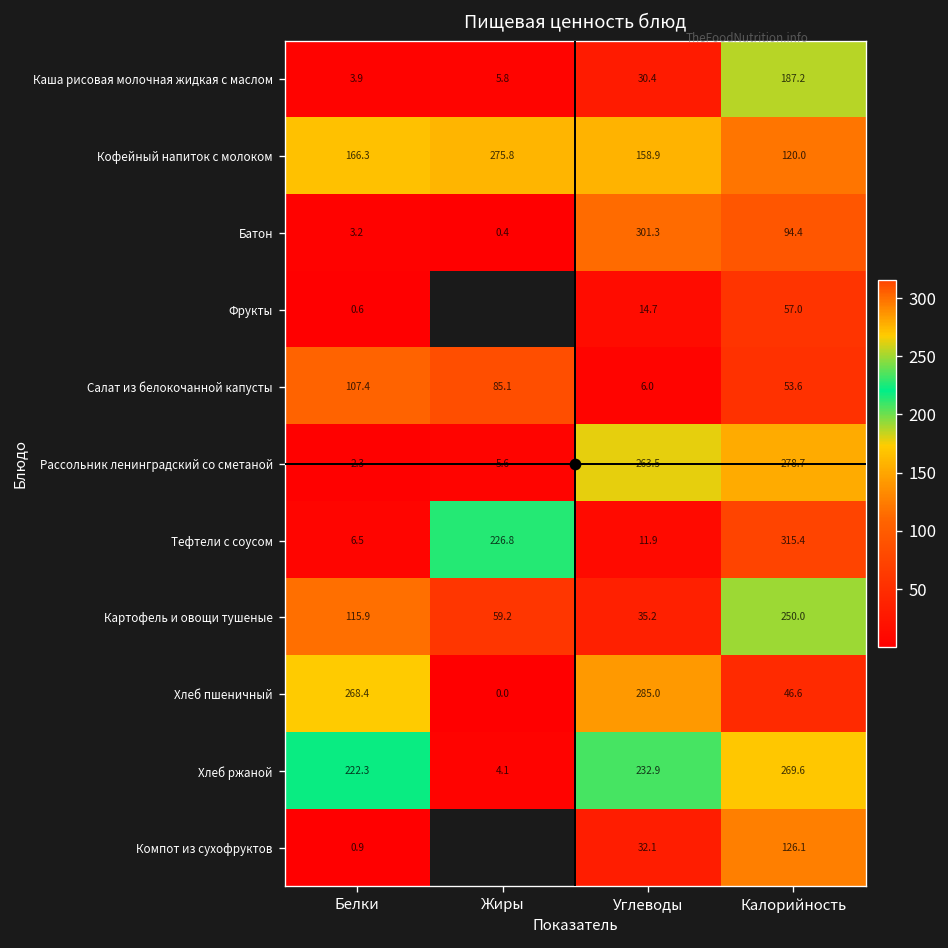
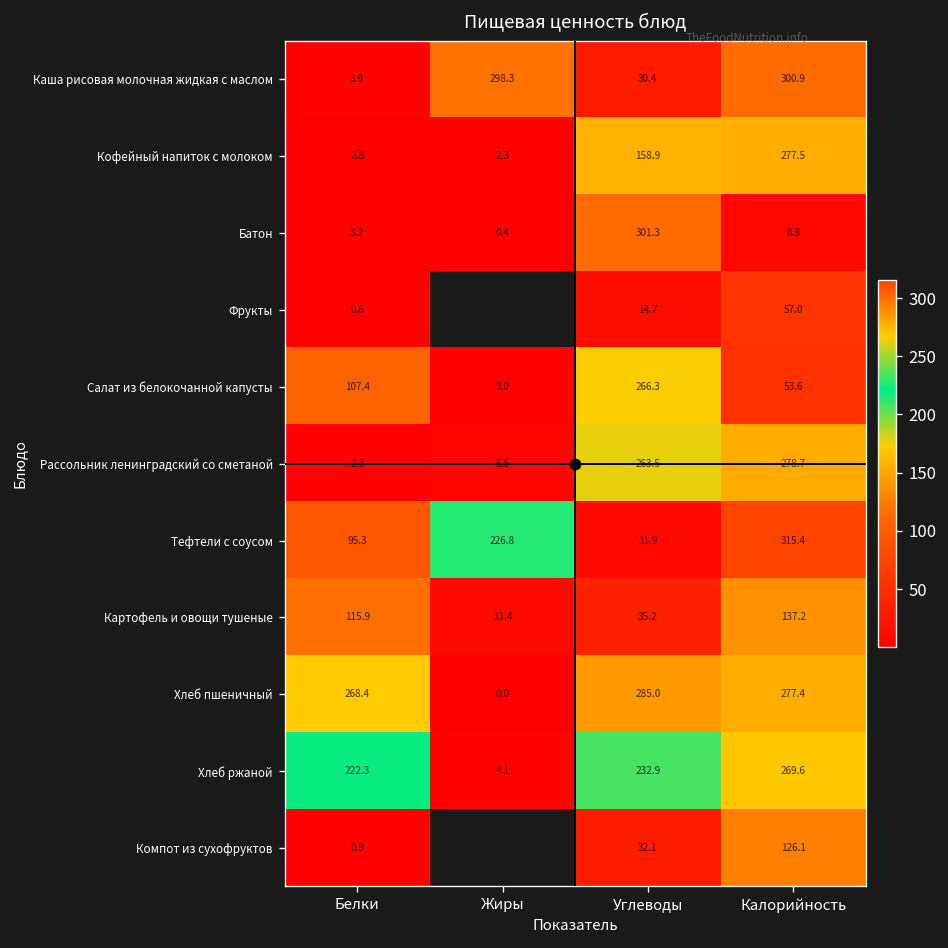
Каша рисовая молочная жидкая с маслом, Жиры: 5.8 -> 298.3
Каша рисовая молочная жидкая с маслом, Калорийность: 187.2 -> 300.9
Кофейный напиток с молоком, Белки: 166.3 -> 2.8
Кофейный напиток с молоком, Жиры: 275.8 -> 2.3
Кофейный напиток с молоком, Калорийность: 120.0 -> 277.5
Батон, Калорийность: 94.4 -> 8.8
Салат из белокочанной капусты, Жиры: 85.1 -> 3.0
Салат из белокочанной капусты, Углеводы: 6.0 -> 266.3
Тефтели с соусом, Белки: 6.5 -> 95.3
Картофель и овощи тушеные, Жиры: 59.2 -> 11.4
Картофель и овощи тушеные, Калорийность: 250.0 -> 137.2
Хлеб пшеничный, Калорийность: 46.6 -> 277.4
